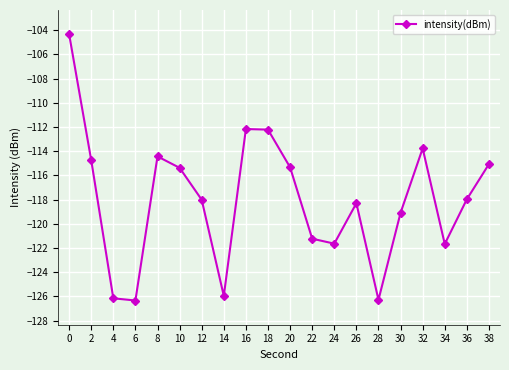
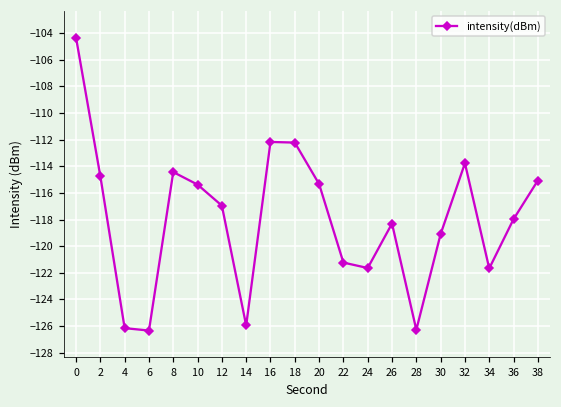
12: -118.0 -> -117.0
